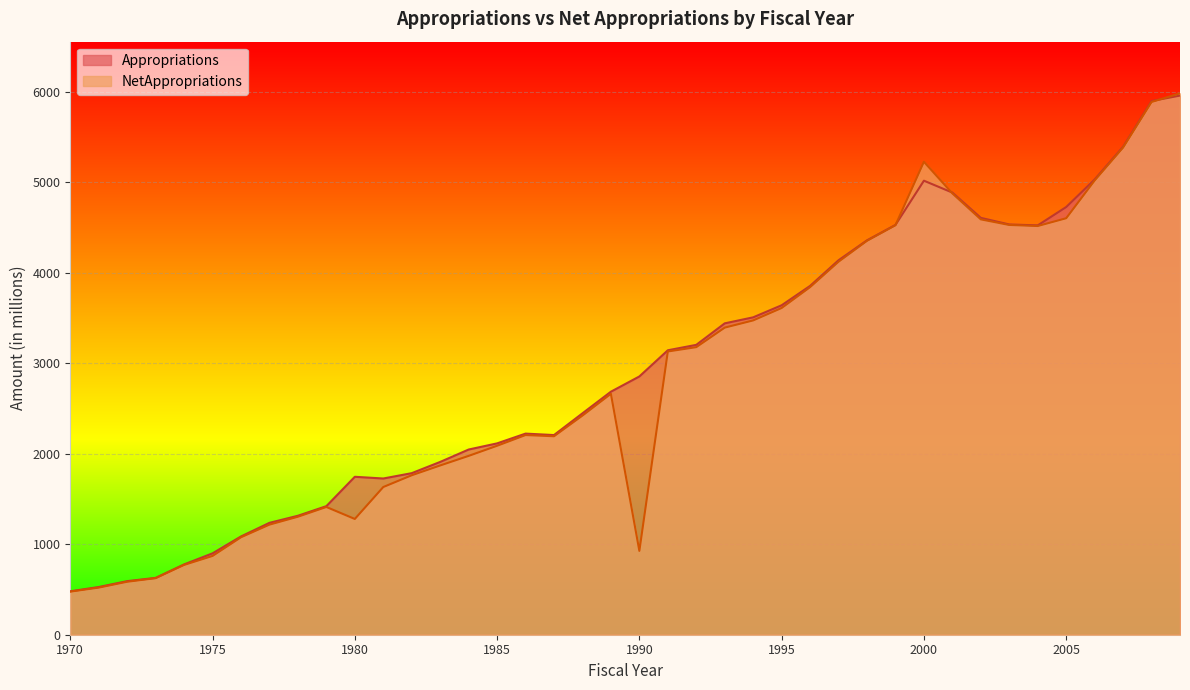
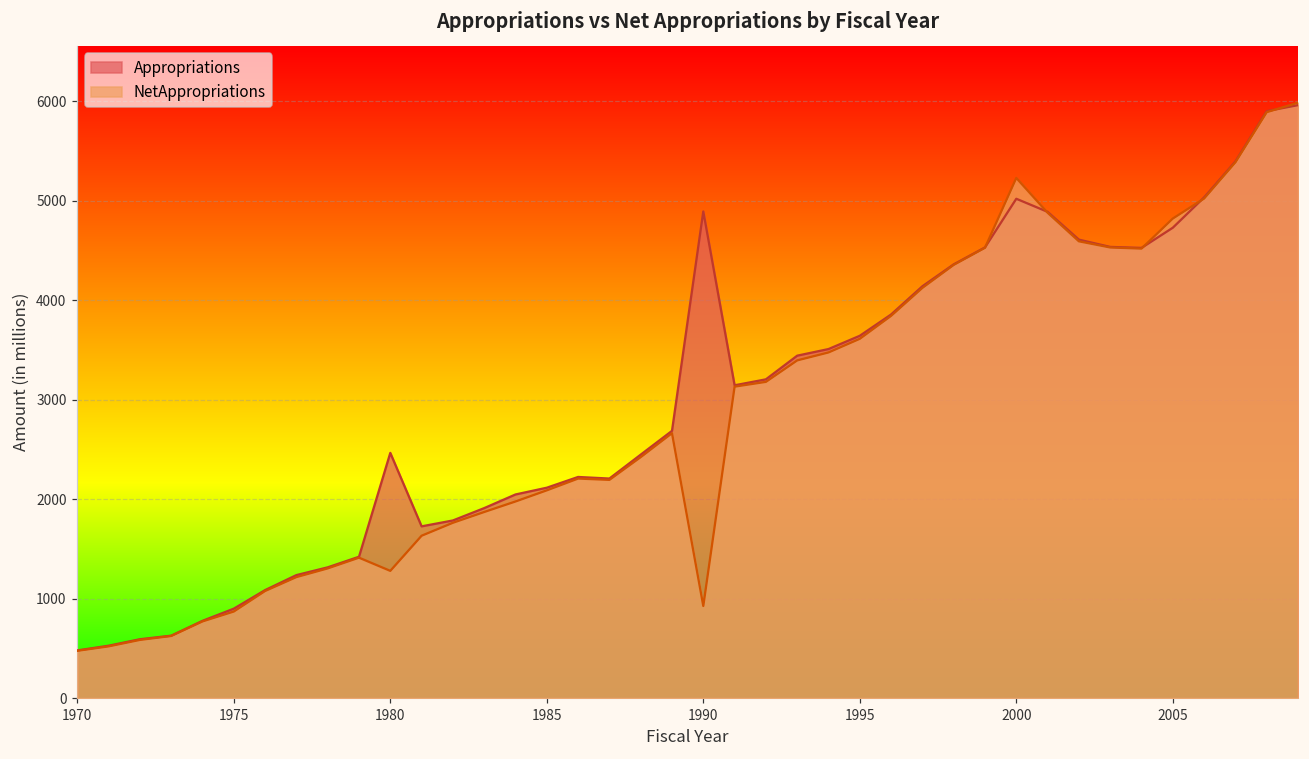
Appropriations, 1980: 1700 -> 2500
Appropriations, 1990: 2900 -> 4900
NetAppropriations, 2005: 4600 -> 4800
